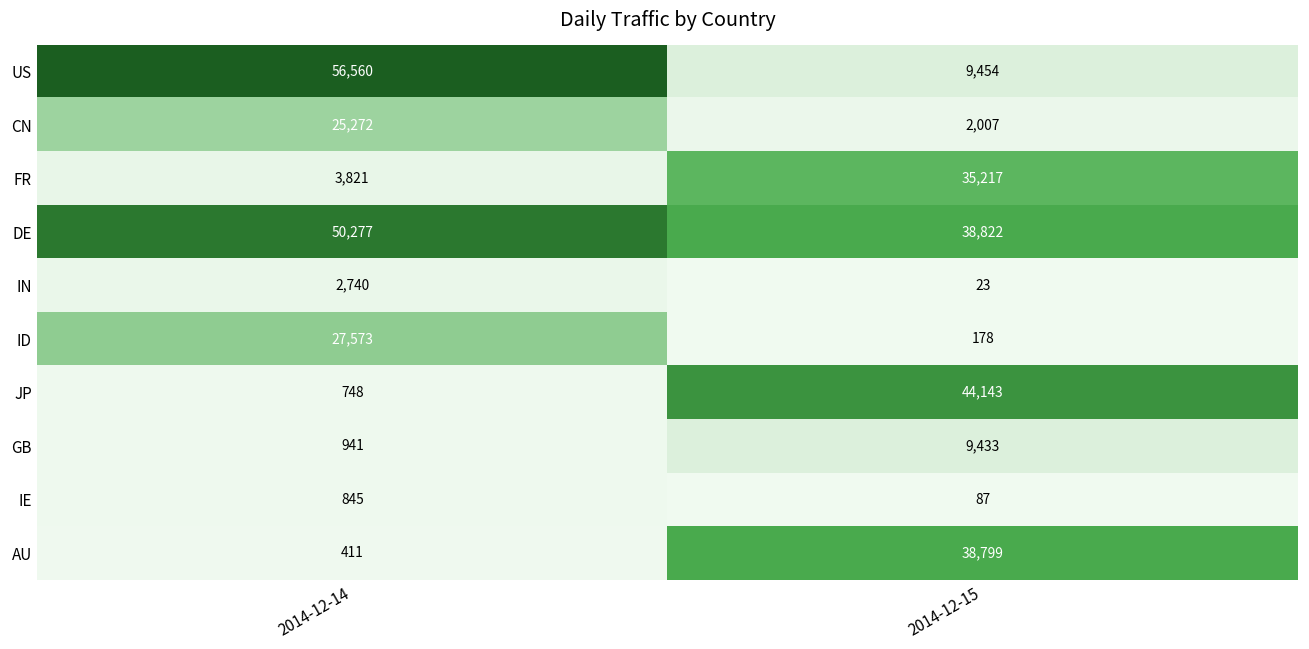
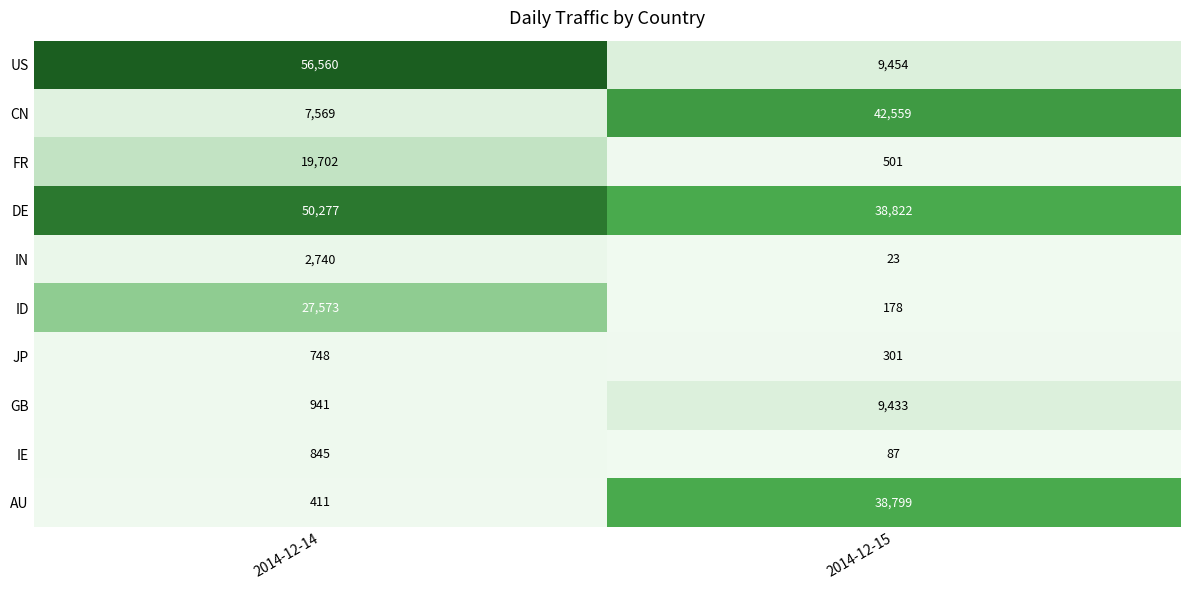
CN, 2014-12-14: 25,272 -> 7,569
CN, 2014-12-15: 2,007 -> 42,559
FR, 2014-12-14: 3,821 -> 19,702
FR, 2014-12-15: 35,217 -> 501
JP, 2014-12-15: 44,143 -> 301
